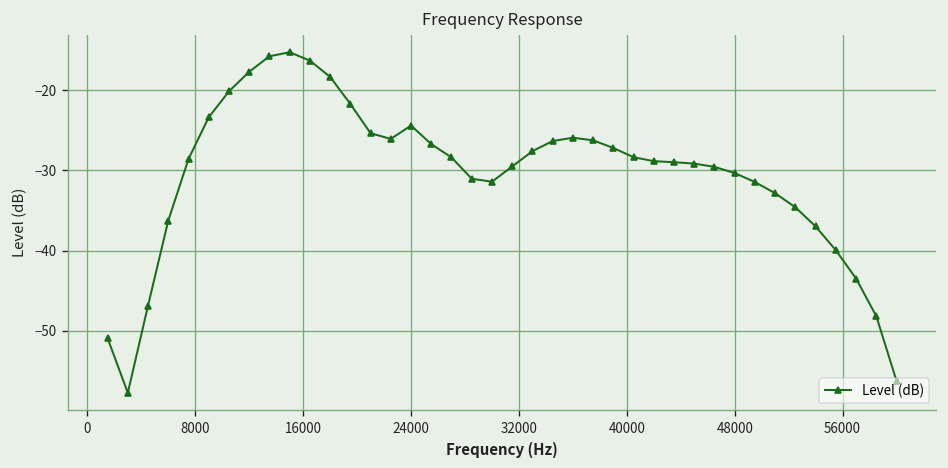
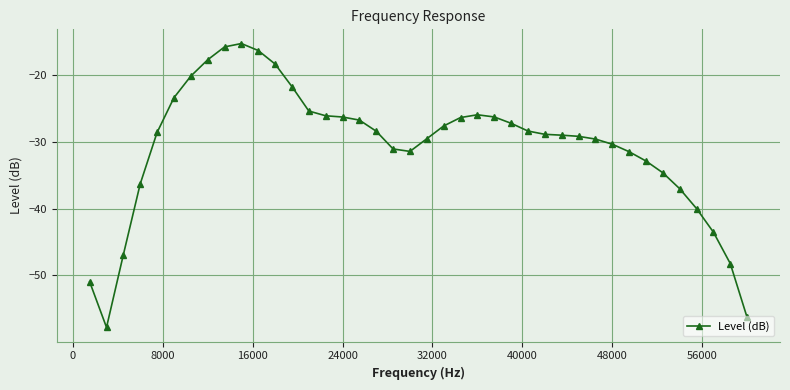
24000: -24 -> -26
